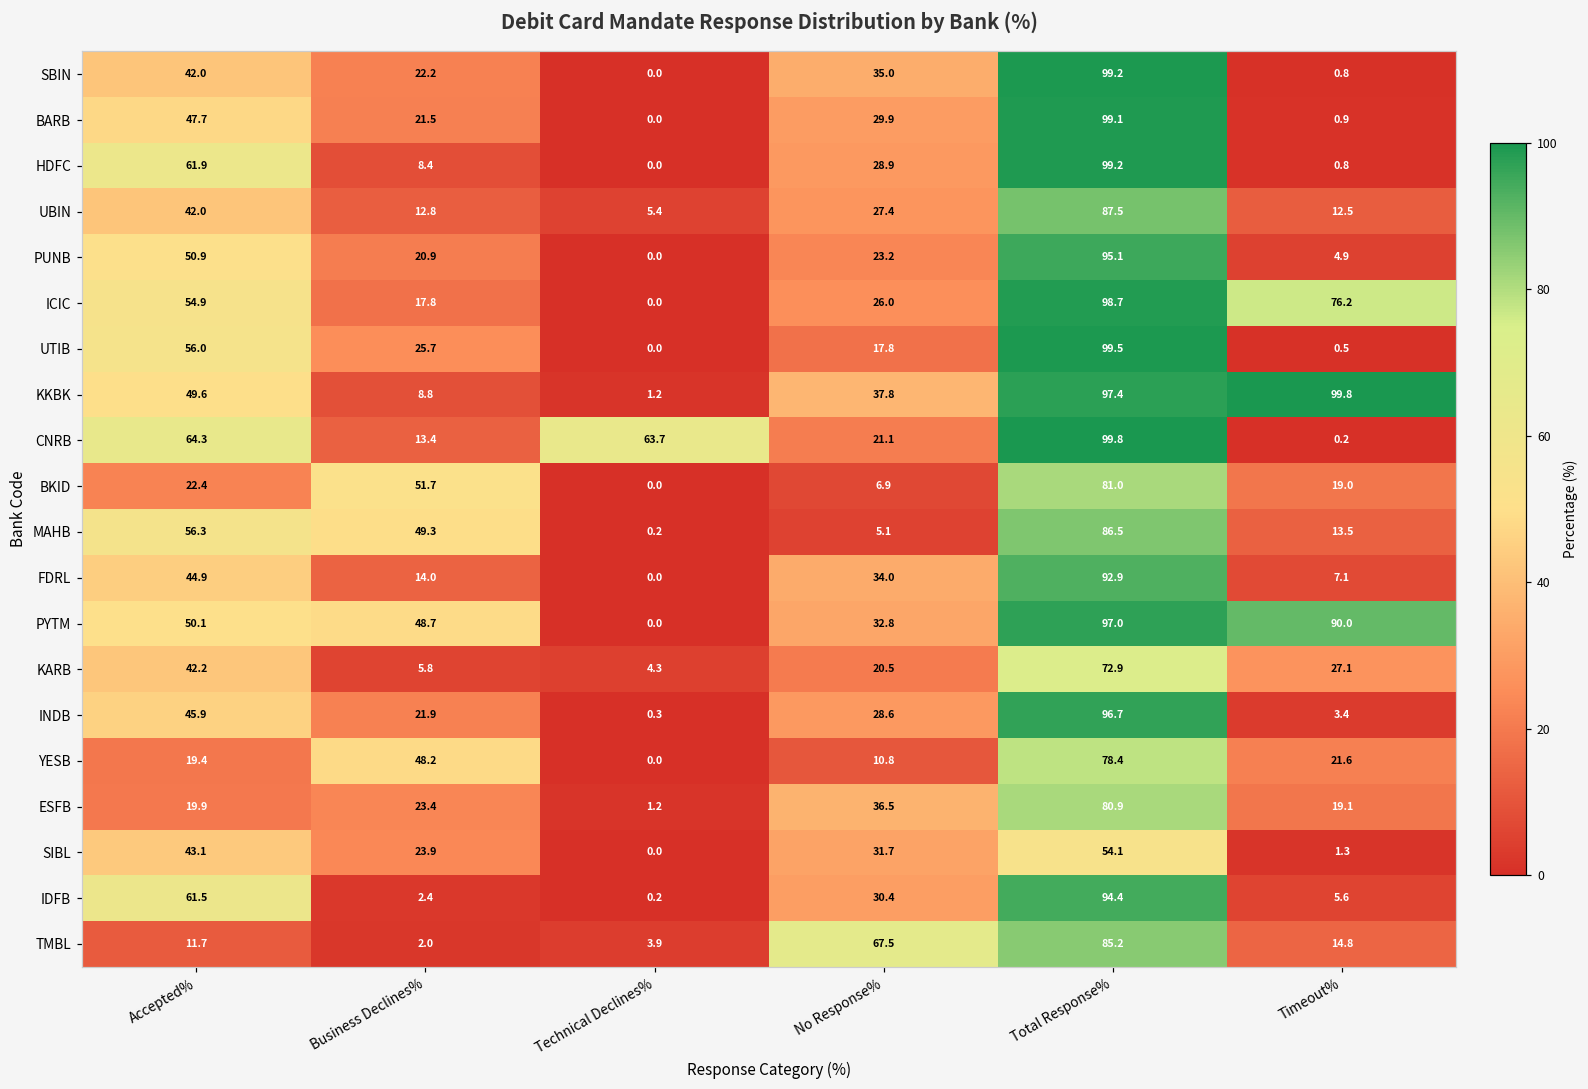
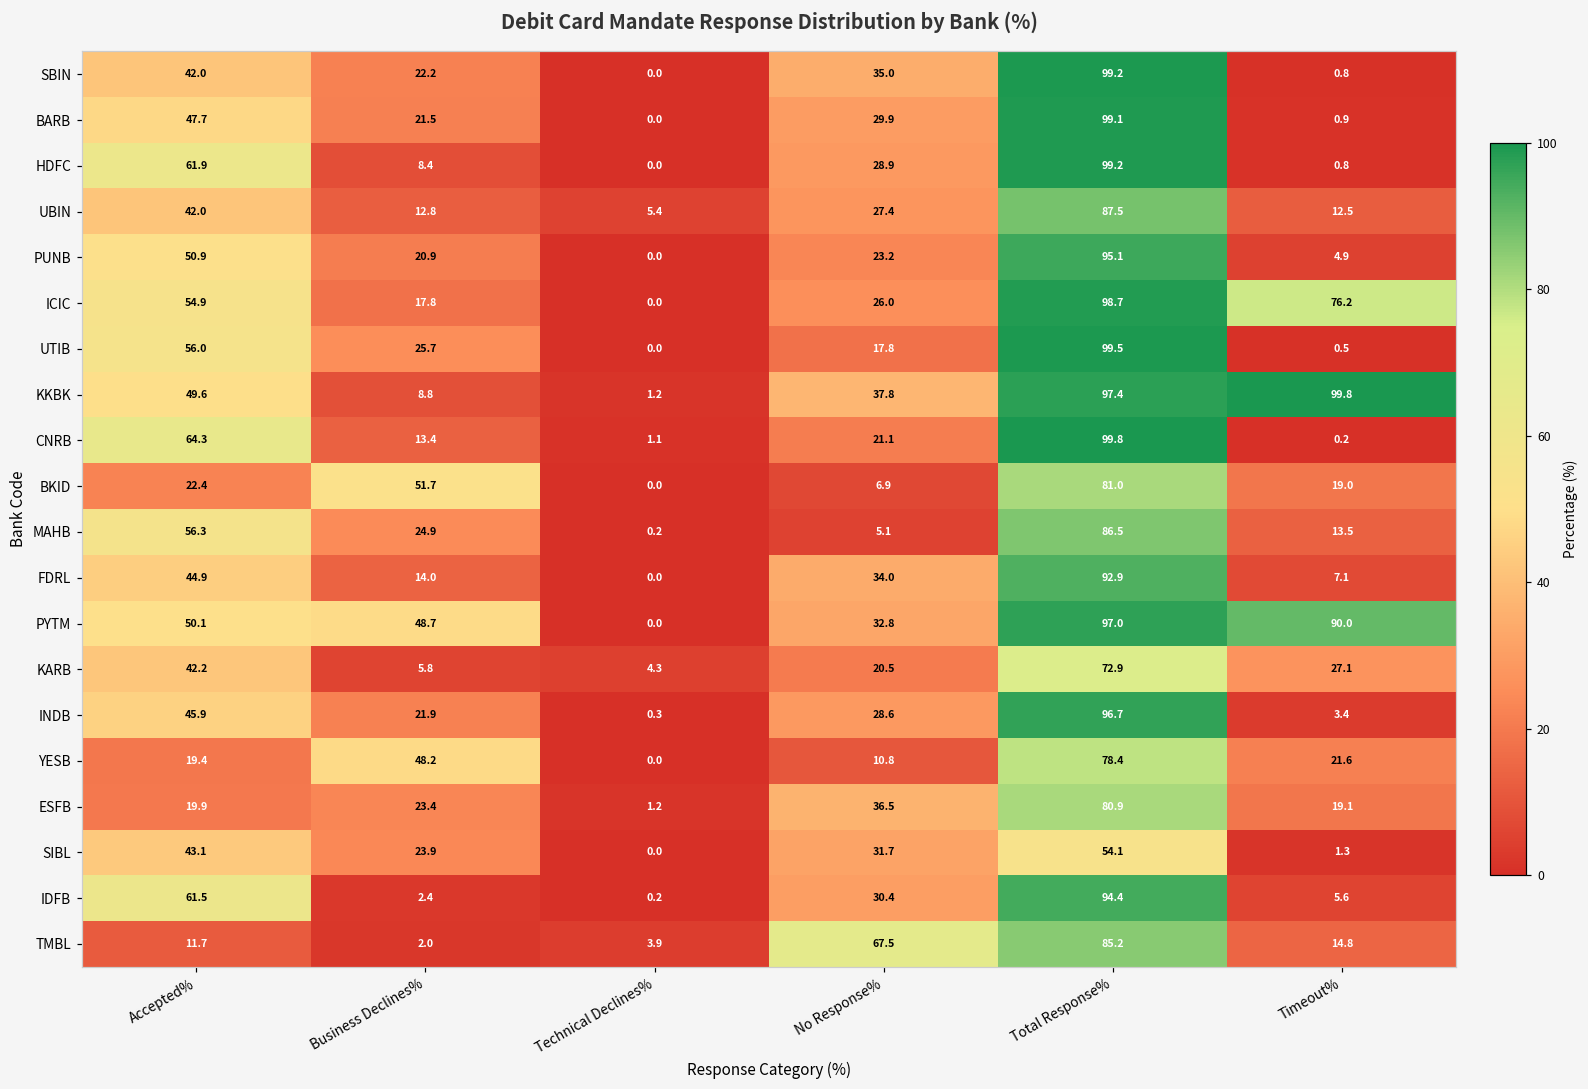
CNRB, Technical Declines%: 63.7 -> 1.1
MAHB, Business Declines%: 49.3 -> 24.9
